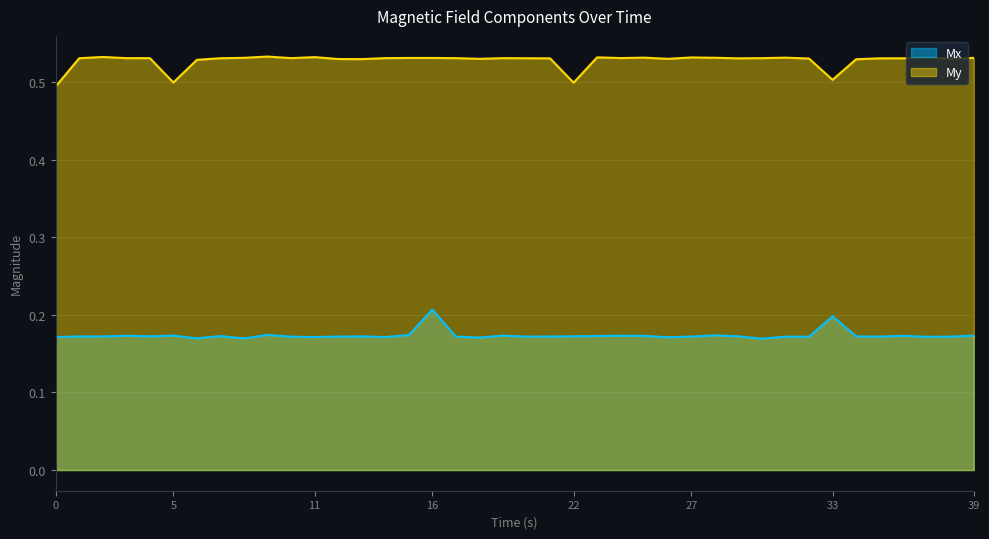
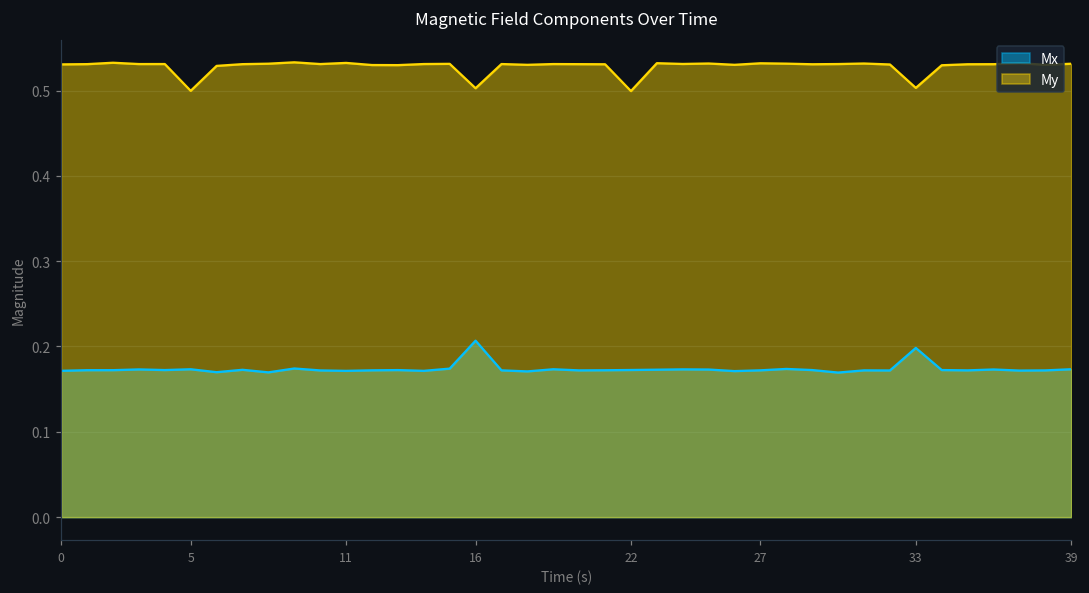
My, 0: 0.49 -> 0.53
My, 16: 0.53 -> 0.50
